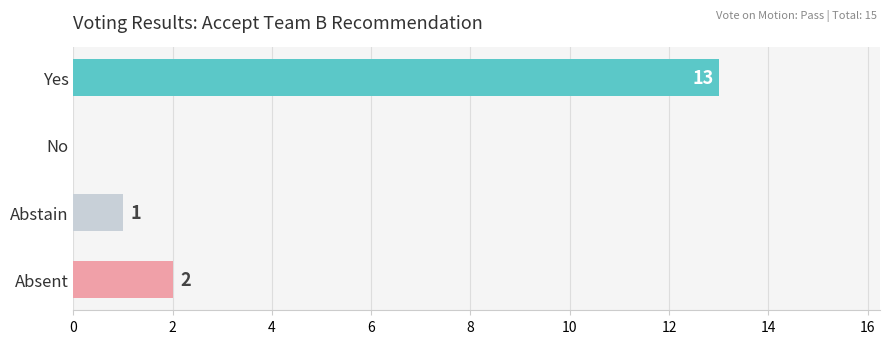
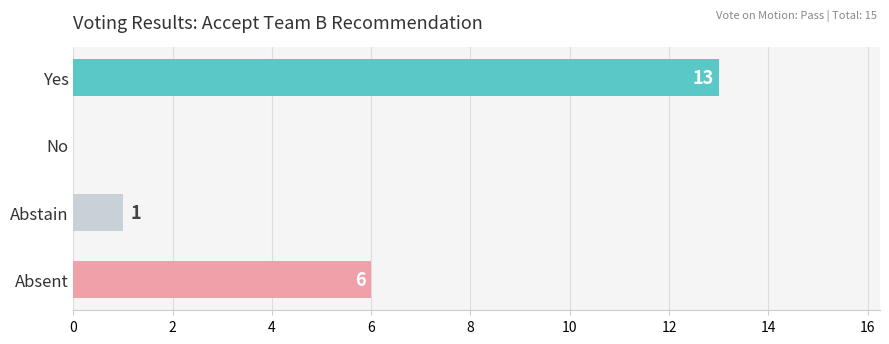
Absent: 2 -> 6
